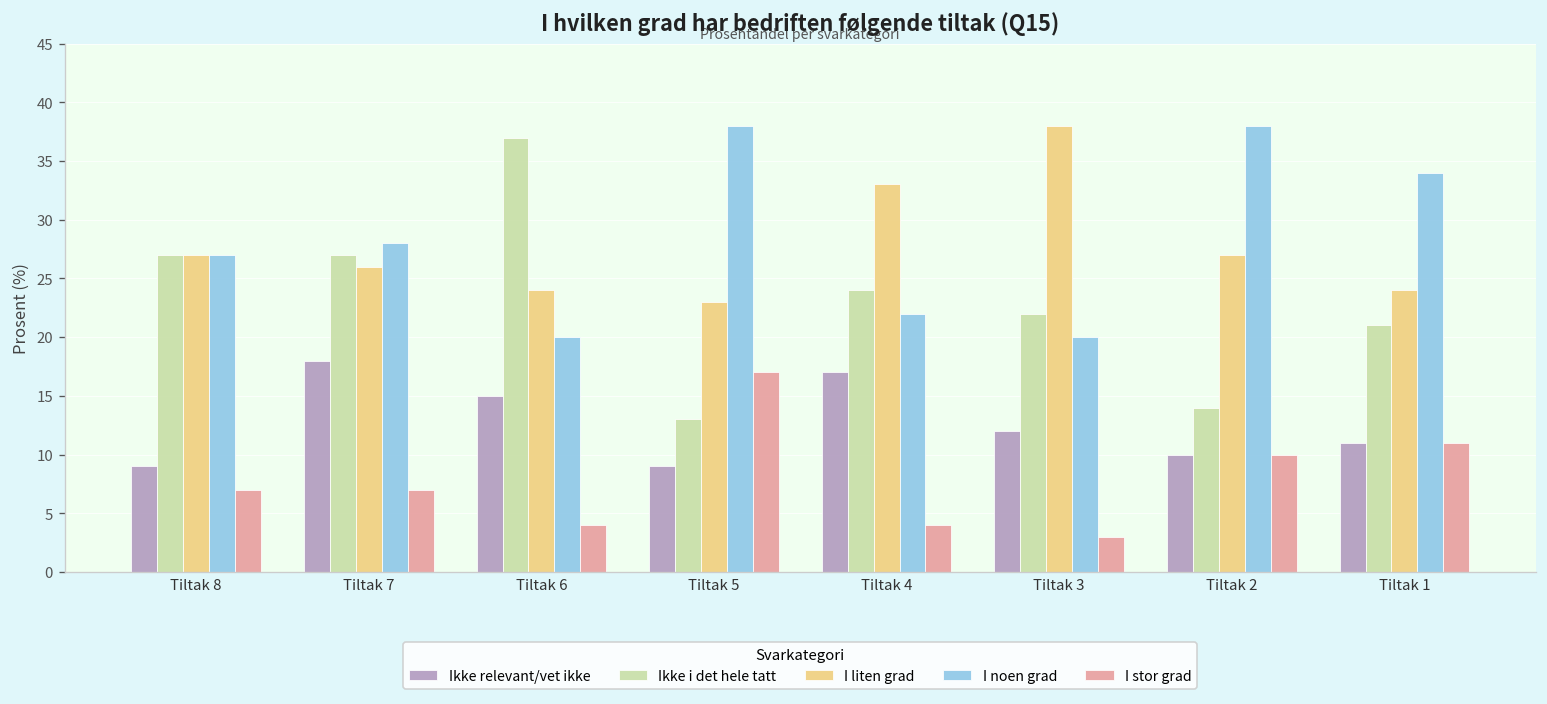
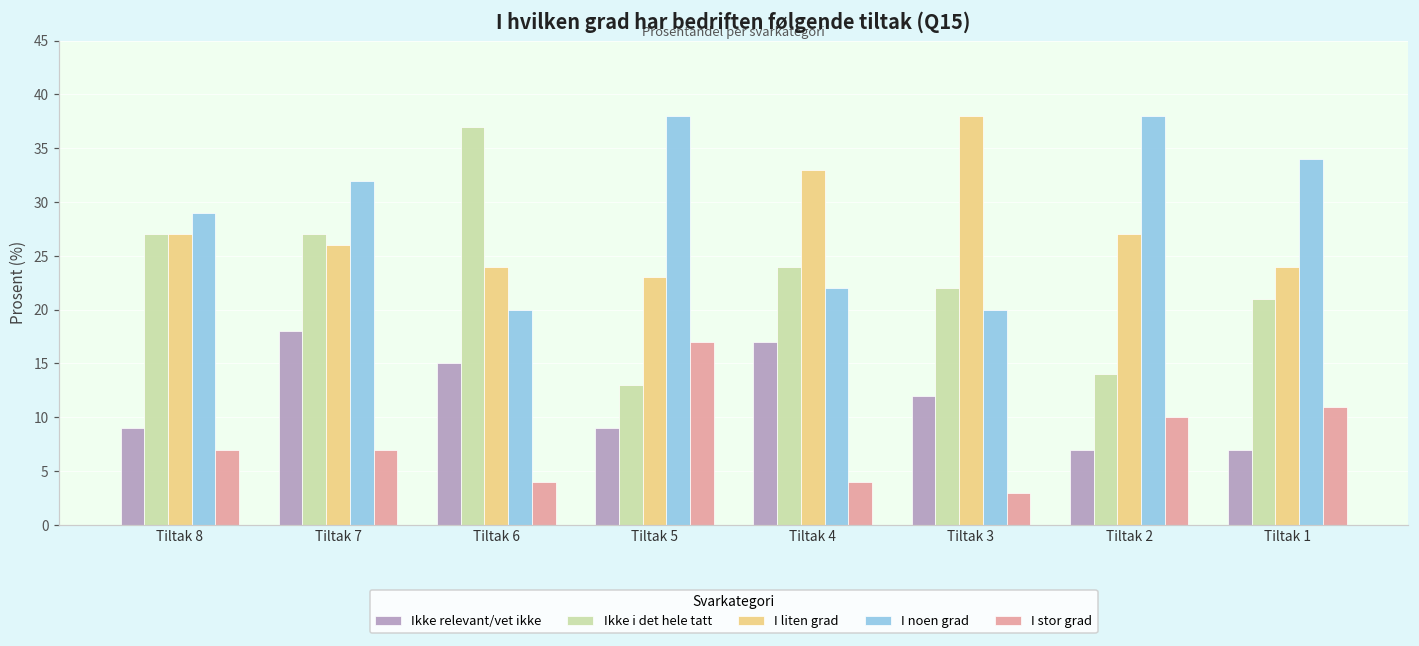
I noen grad, Tiltak 8: 27 -> 29
I noen grad, Tiltak 7: 28 -> 32
Ikke relevant/vet ikke, Tiltak 2: 10 -> 7
Ikke relevant/vet ikke, Tiltak 1: 11 -> 7
